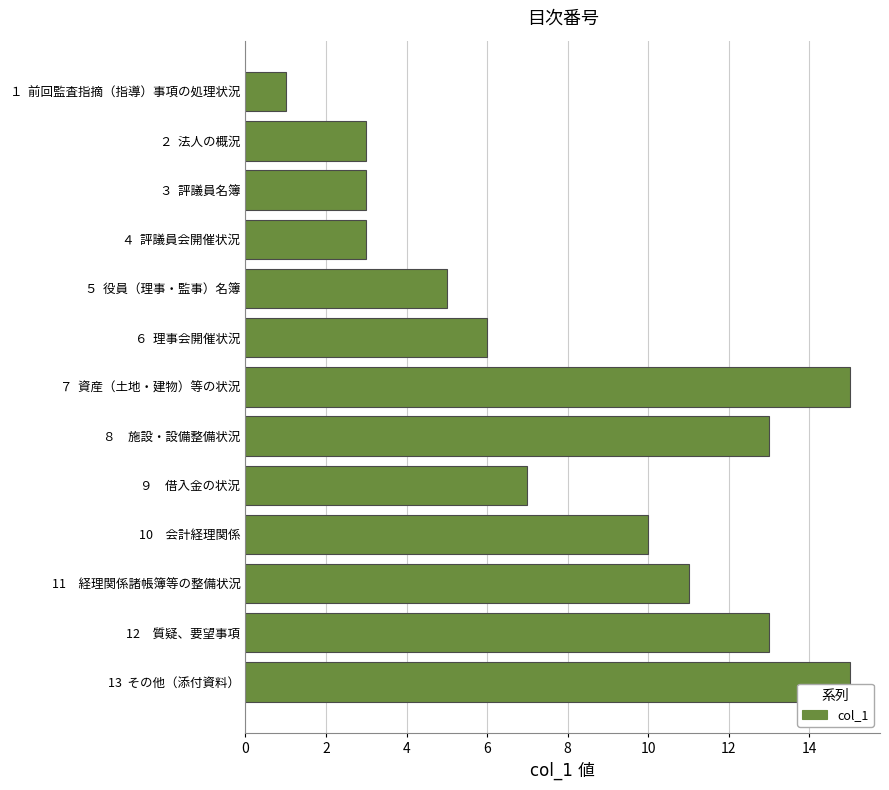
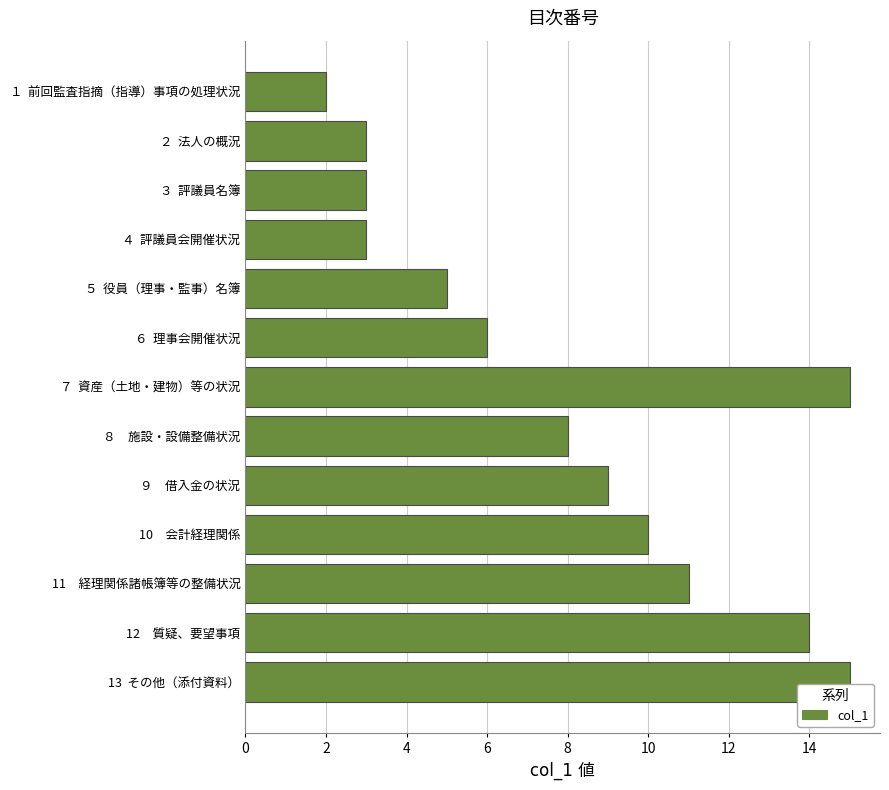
１ 前回監査指摘（指導）事項の処理状況: 1 -> 2
８ 施設・設備整備状況: 13 -> 8
９ 借入金の状況: 7 -> 9
12 質疑、要望事項: 13 -> 14
